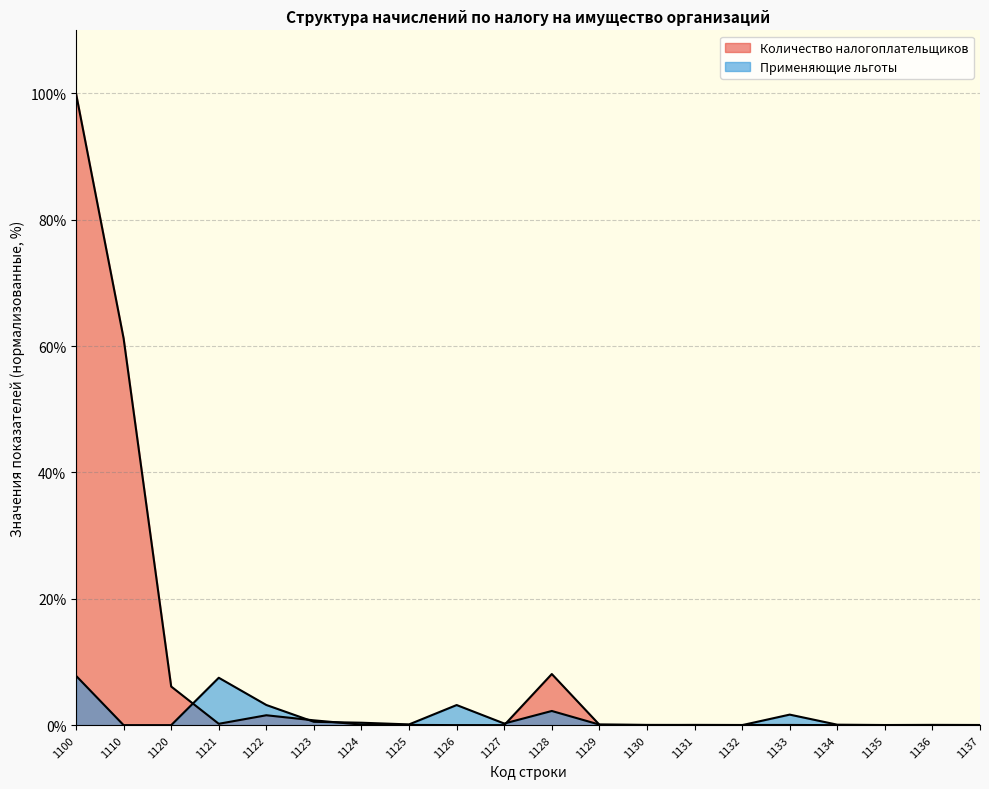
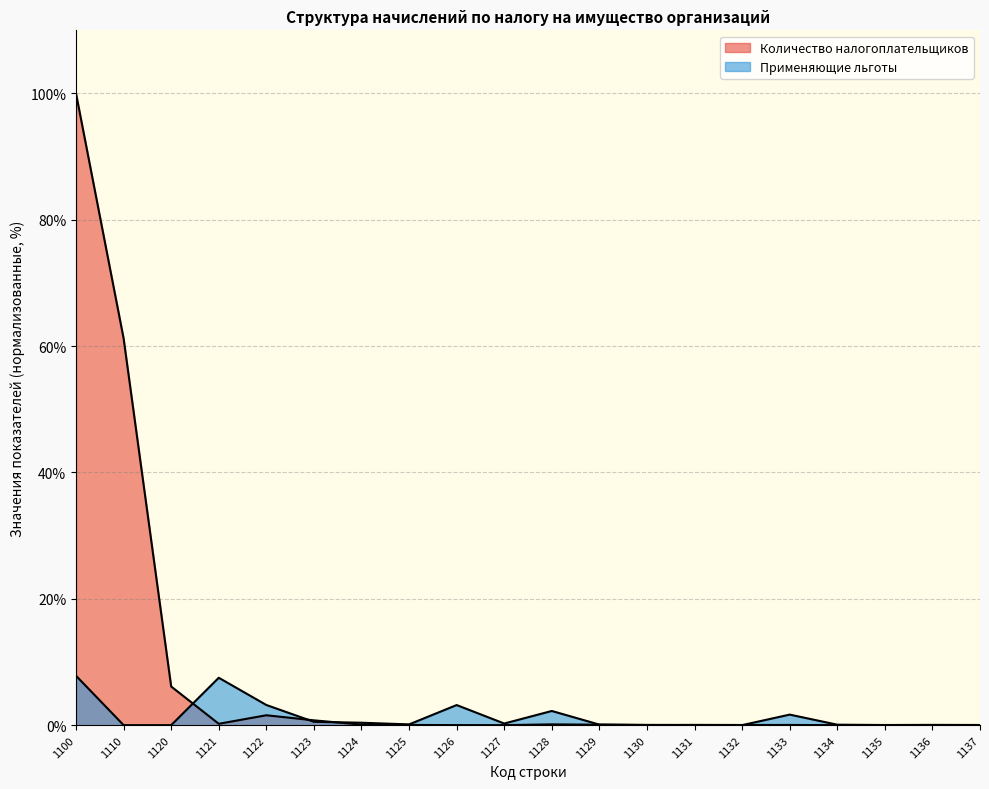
Количество налогоплательщиков, 1128: 8% -> 0%
